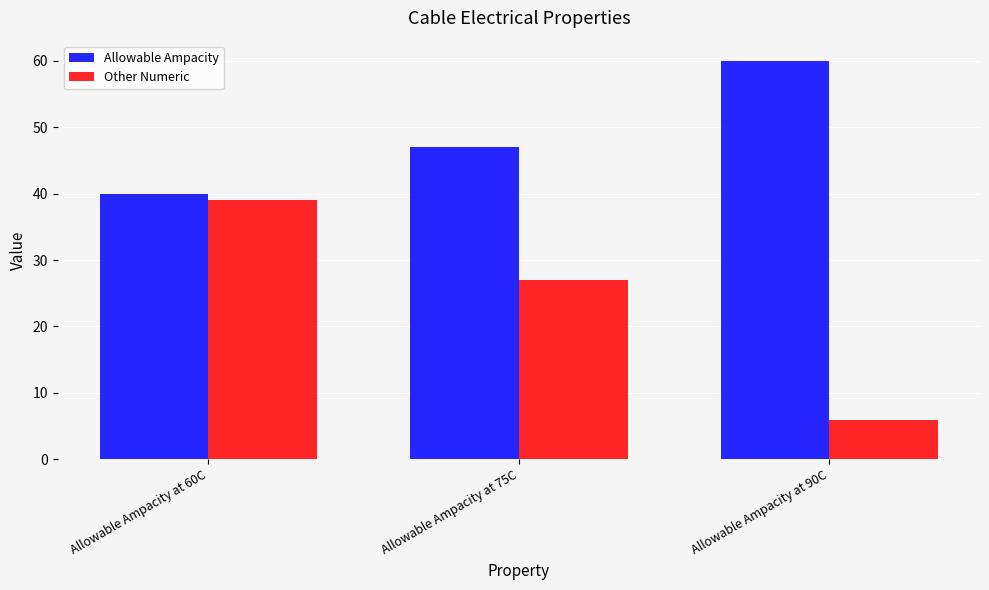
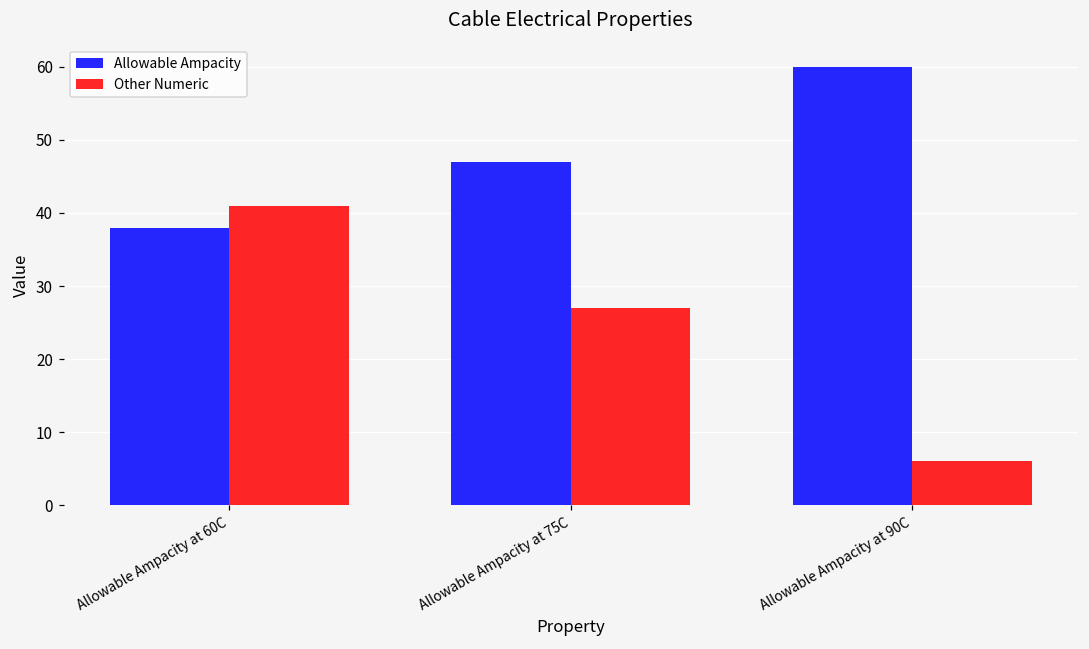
Allowable Ampacity, Allowable Ampacity at 60C: 40 -> 38
Other Numeric, Allowable Ampacity at 60C: 39 -> 41
